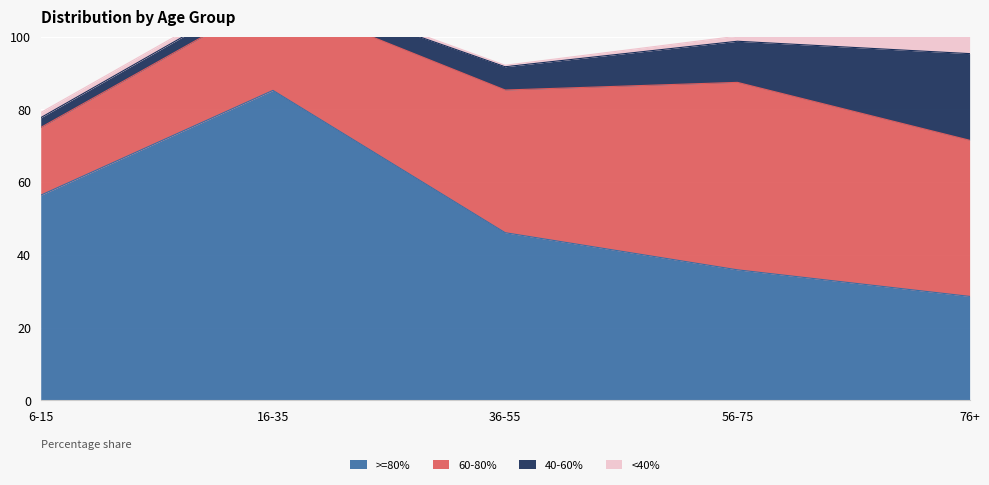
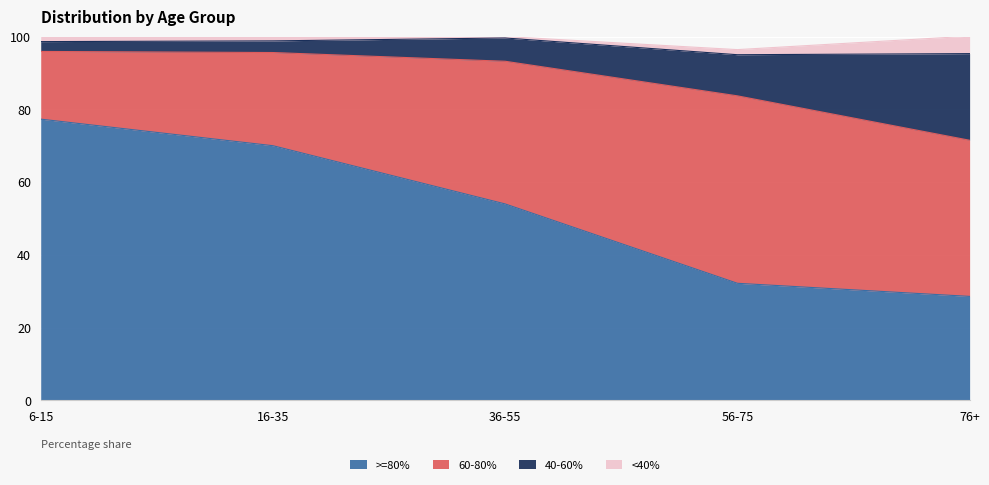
>=80%, 6-15: 56 -> 77
>=80%, 16-35: 85 -> 70
>=80%, 36-55: 46 -> 54
>=80%, 56-75: 36 -> 32
